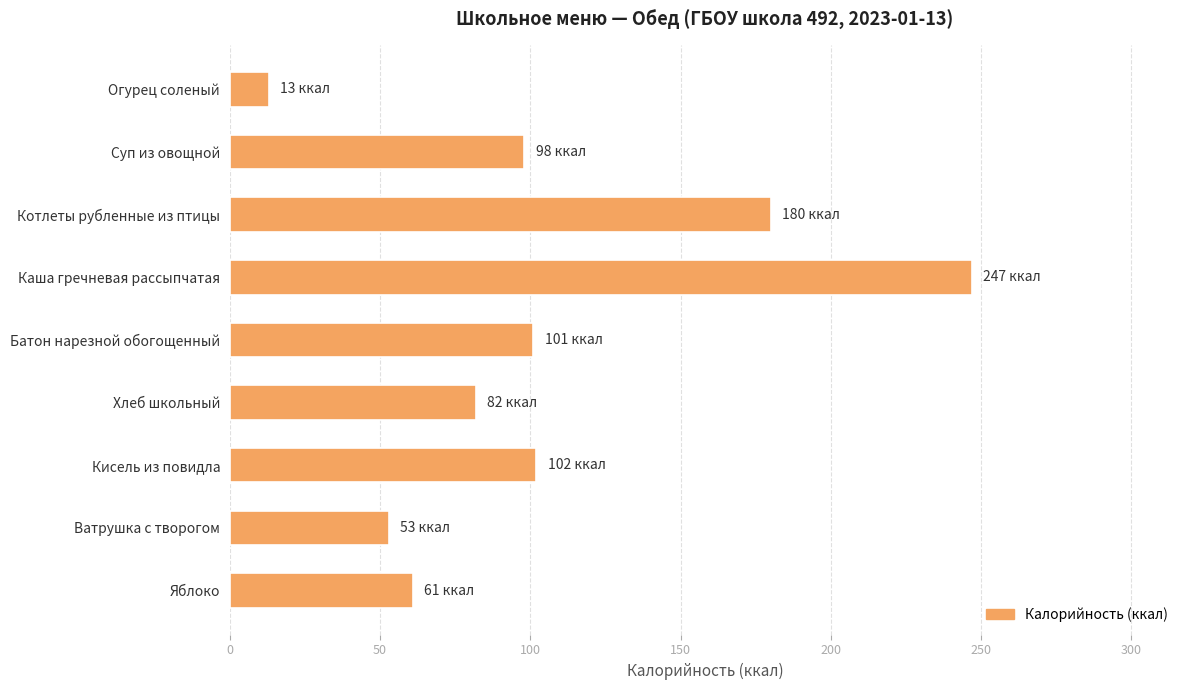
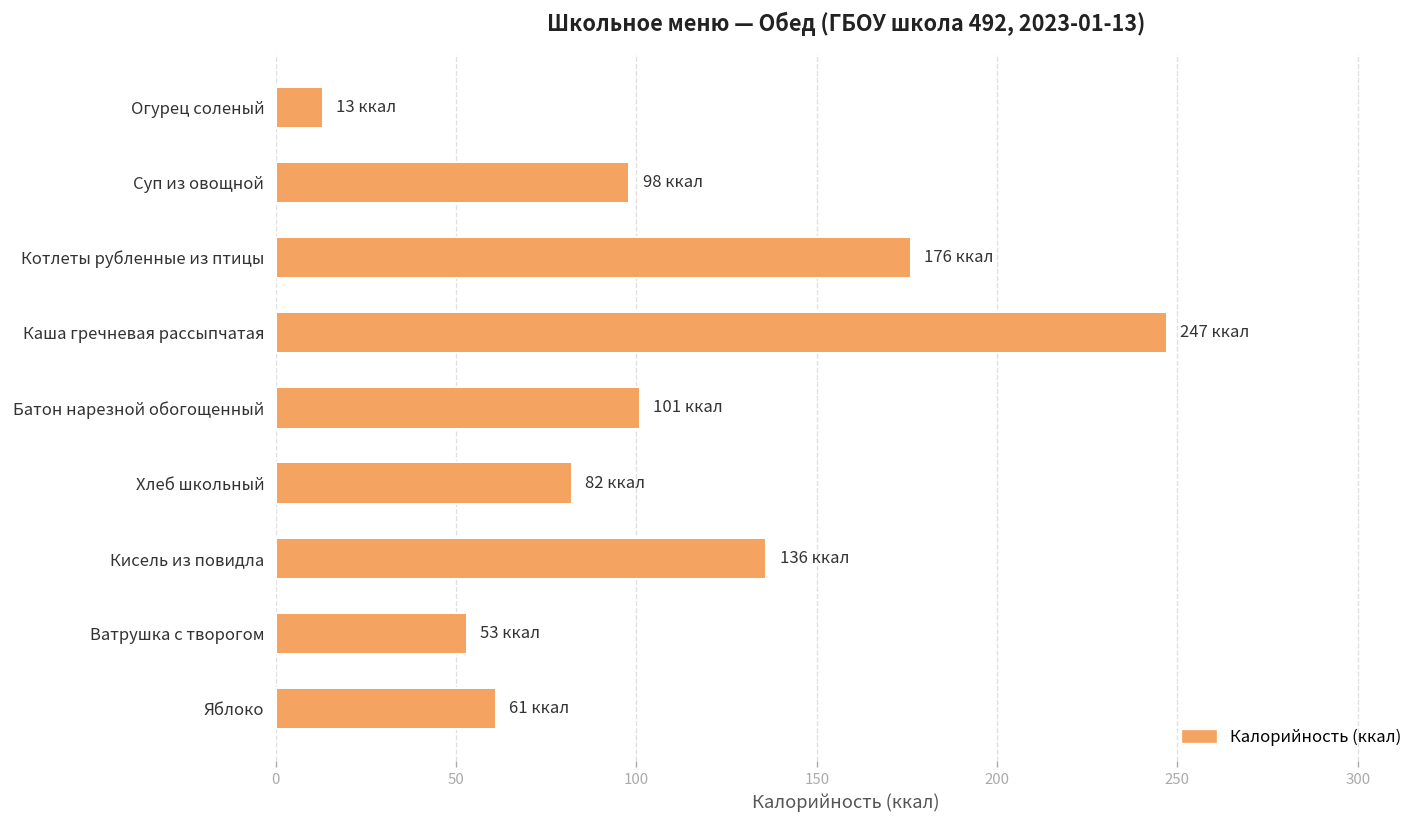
Котлеты рубленные из птицы: 180 -> 176
Кисель из повидла: 102 -> 136
